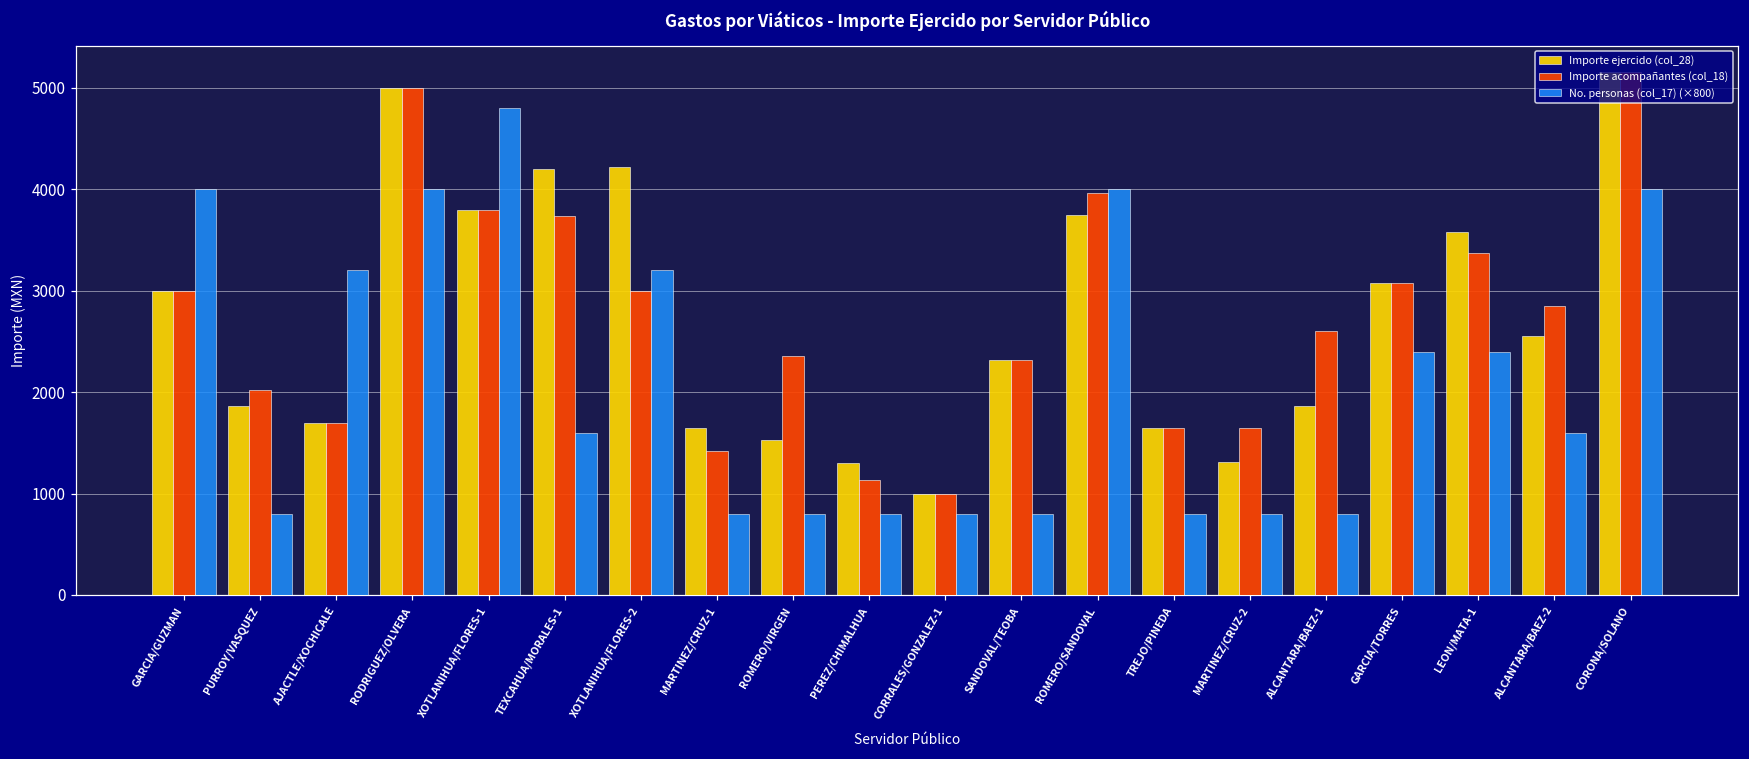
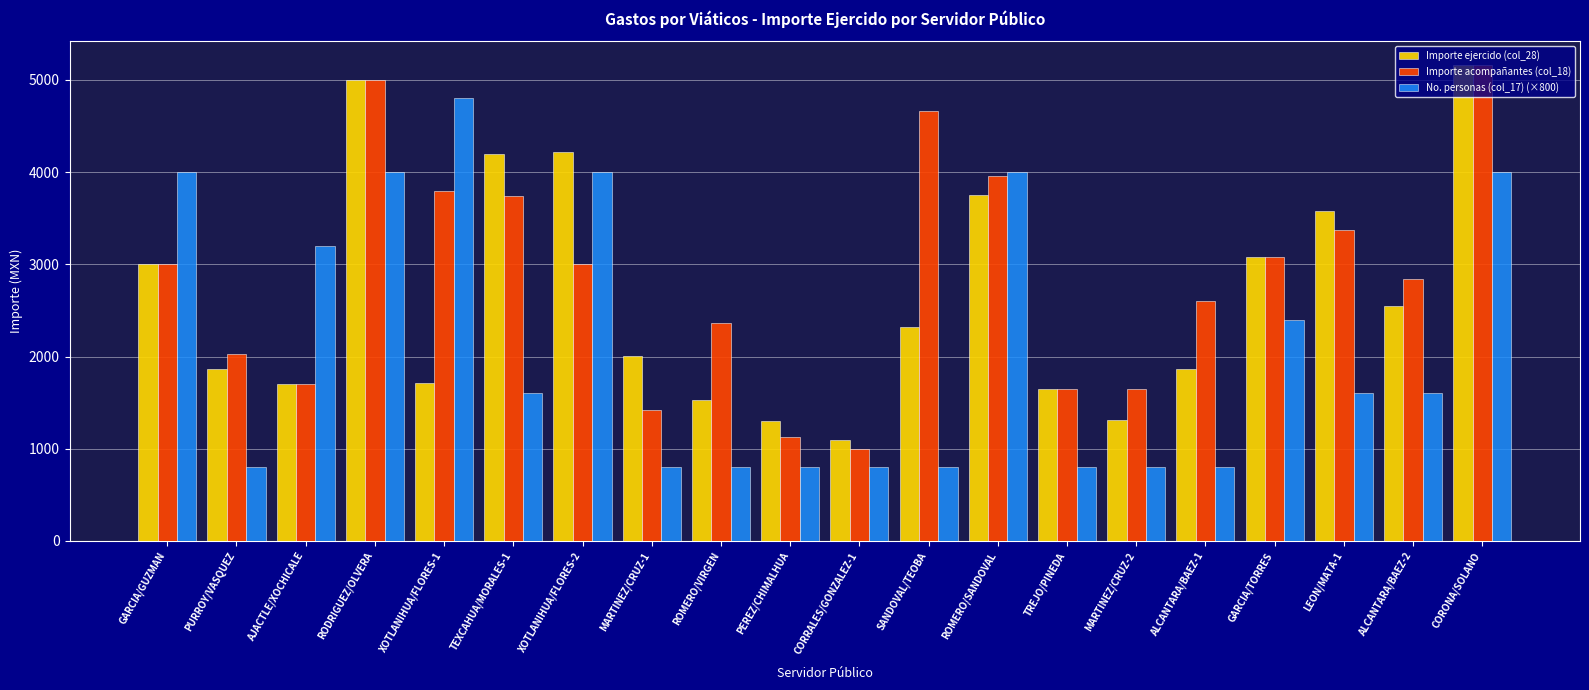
Importe ejercido (col_28), XOTLANIHUA/FLORES-1: 3800 -> 1700
No. personas (col_17) (×800), XOTLANIHUA/FLORES-2: 3200 -> 4000
Importe ejercido (col_28), MARTINEZ/CRUZ-1: 1700 -> 2000
Importe ejercido (col_28), CORRALES/GONZALEZ-1: 1000 -> 1100
Importe acompañantes (col_18), SANDOVAL/TEOBA: 2300 -> 4700
No. personas (col_17) (×800), LEON/MATA-1: 2400 -> 1600
